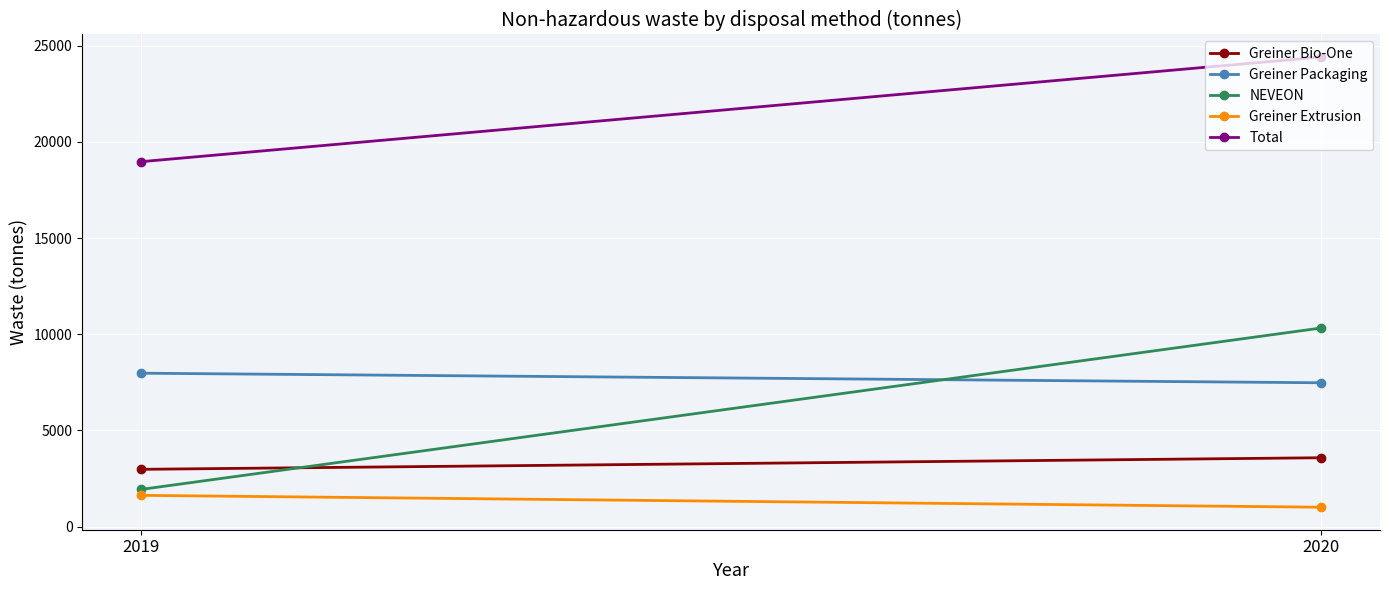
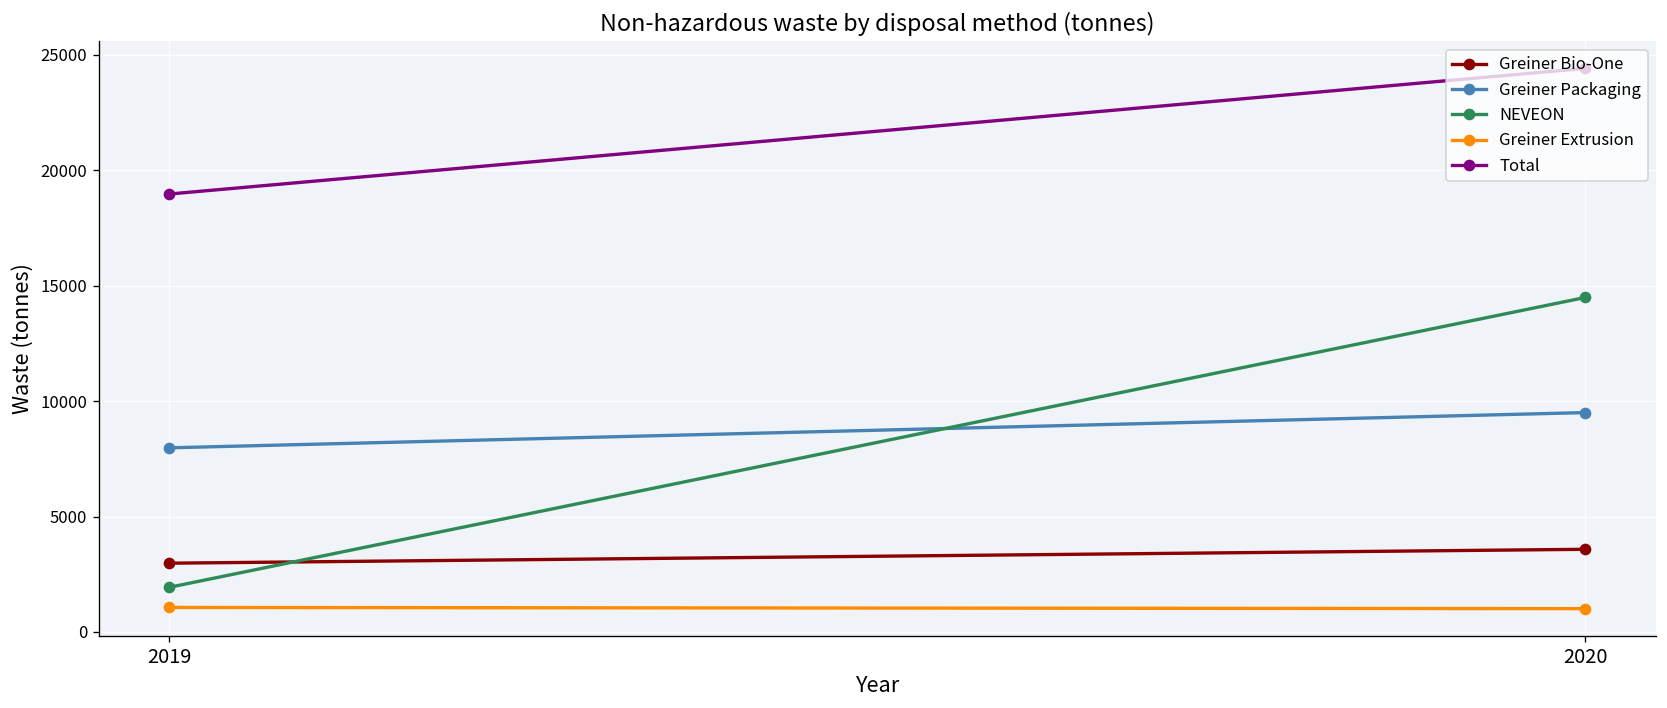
Greiner Extrusion, 2019: 1600 -> 1100
Greiner Packaging, 2020: 7500 -> 9500
NEVEON, 2020: 10300 -> 14500
